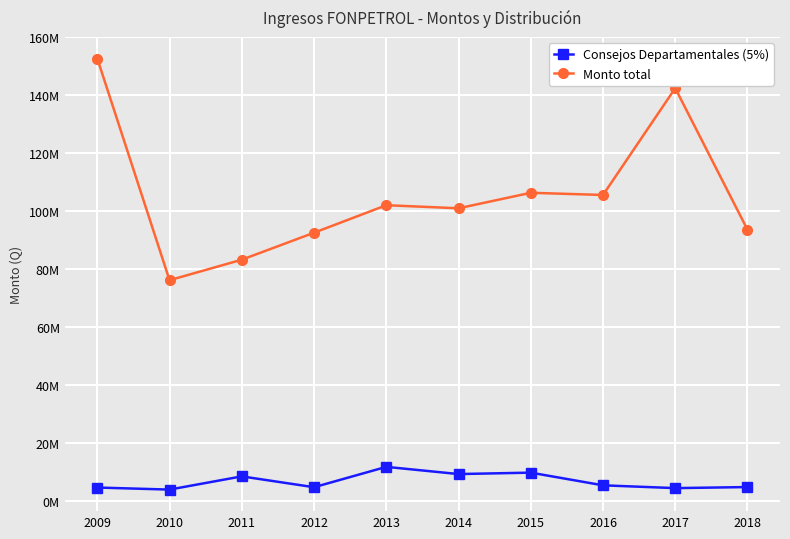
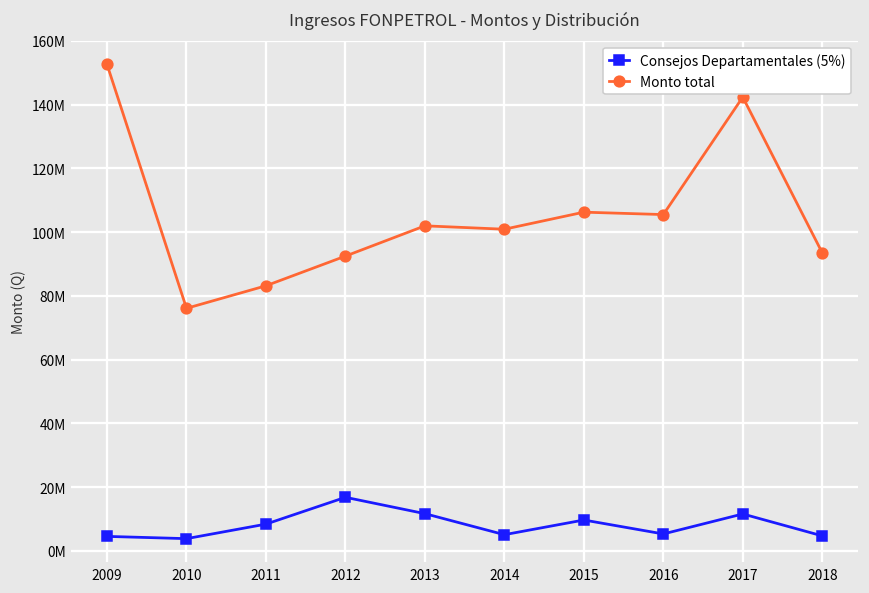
Consejos Departamentales (5%), 2012: 5000000 -> 17000000
Consejos Departamentales (5%), 2014: 9000000 -> 5000000
Consejos Departamentales (5%), 2017: 4000000 -> 12000000
